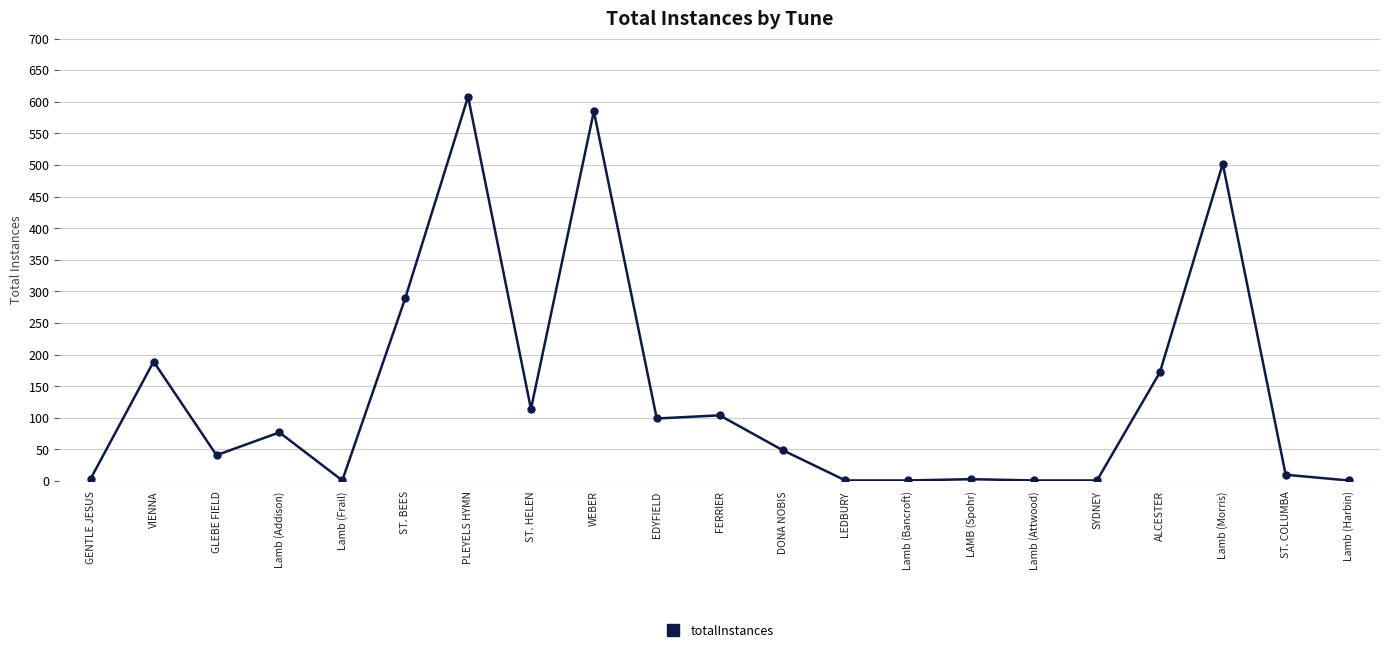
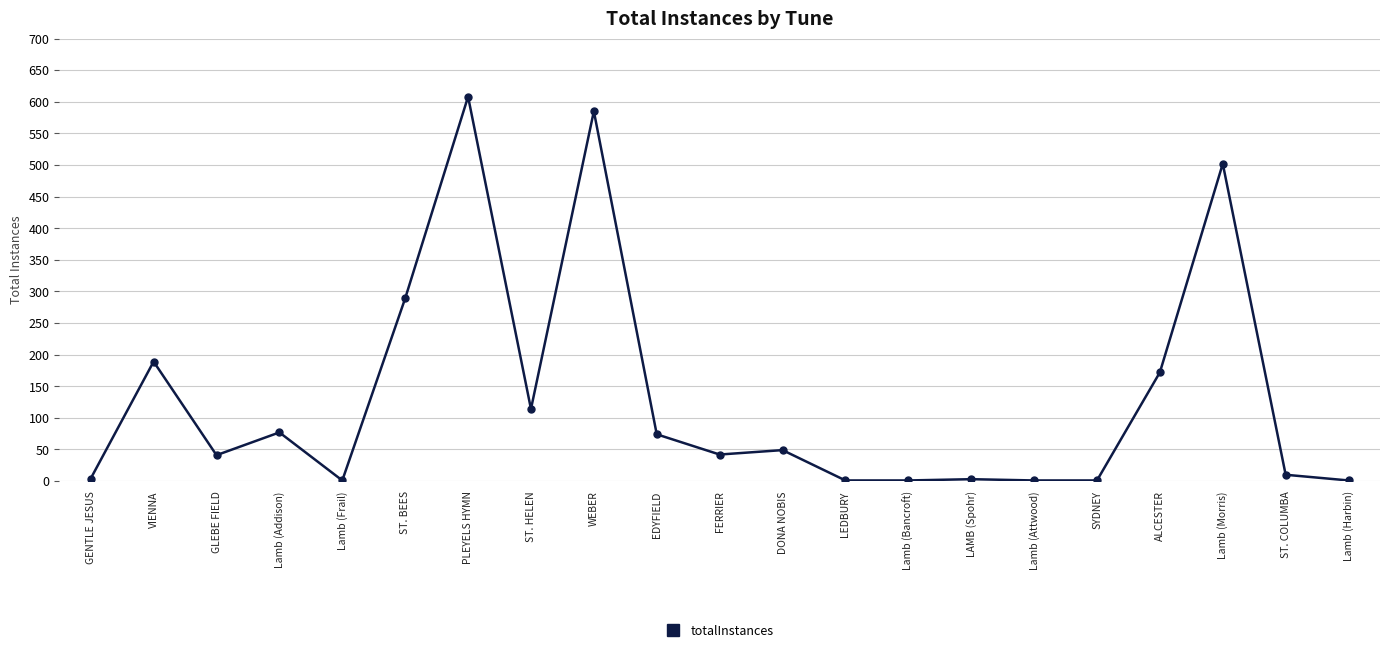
EDYFIELD: 100 -> 70
FERRIER: 100 -> 40
